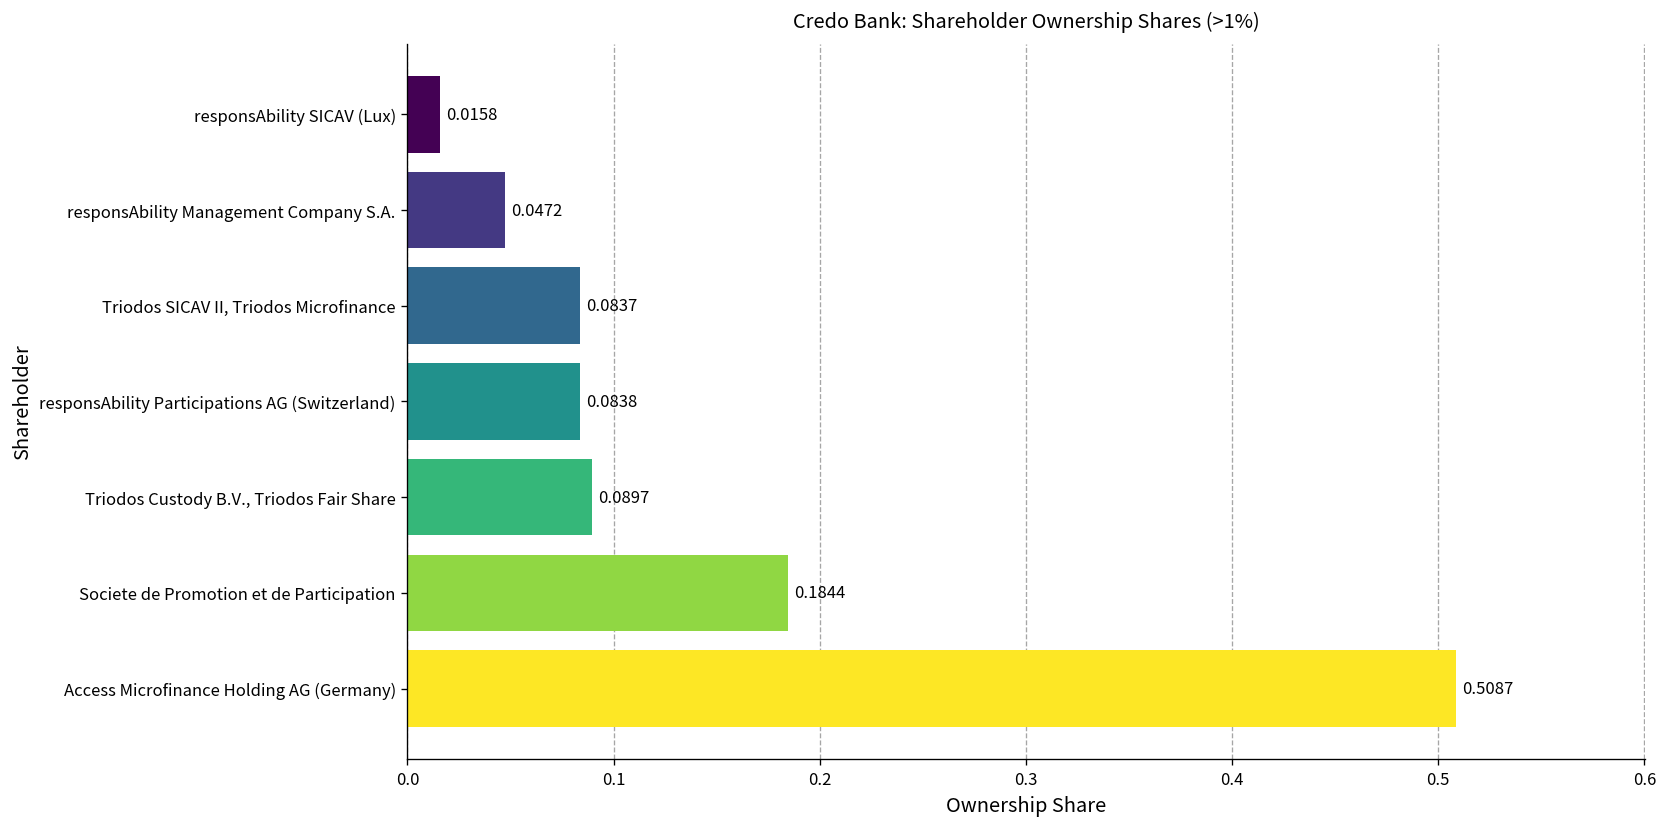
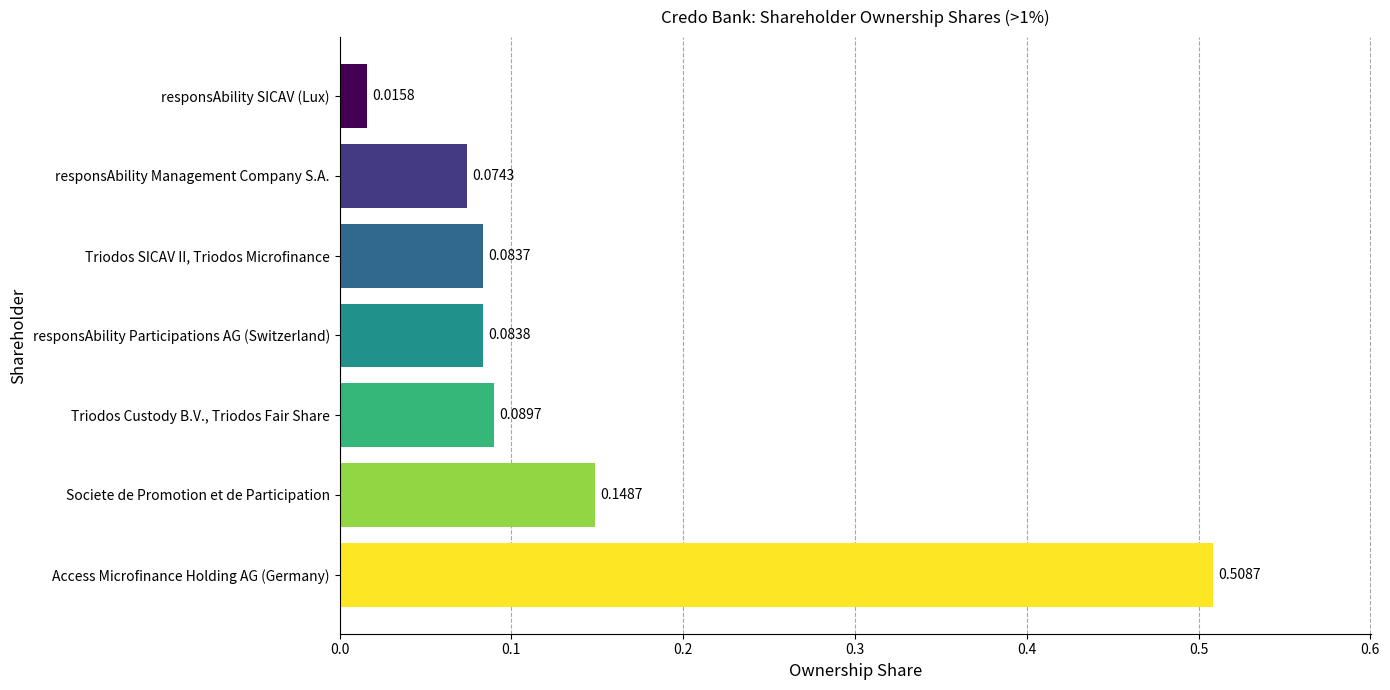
responsAbility Management Company S.A.: 0.0472 -> 0.0743
Societe de Promotion et de Participation: 0.1844 -> 0.1487
